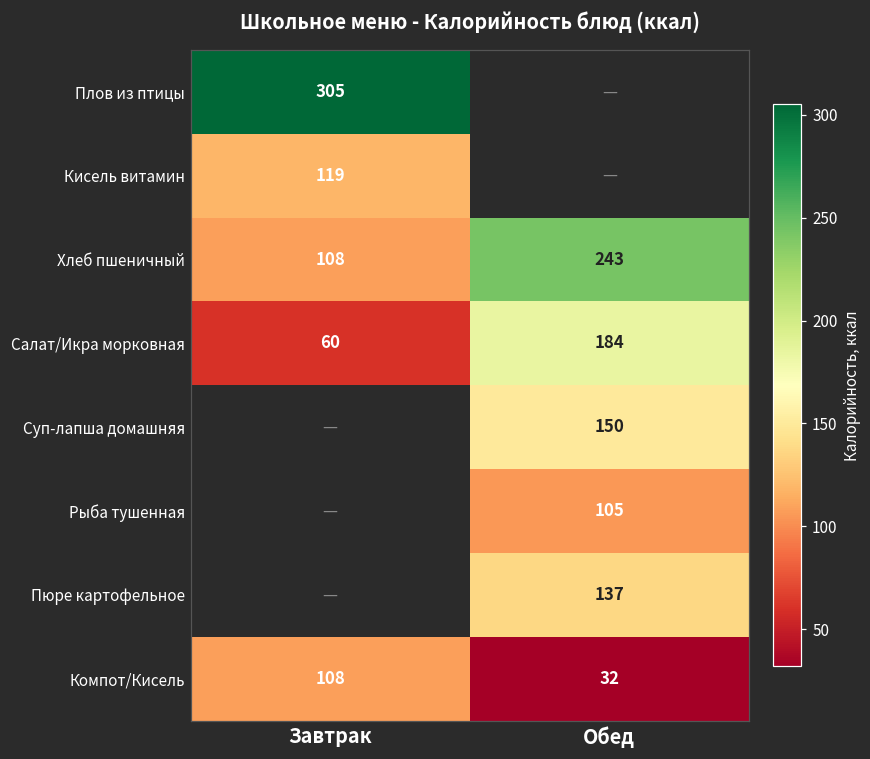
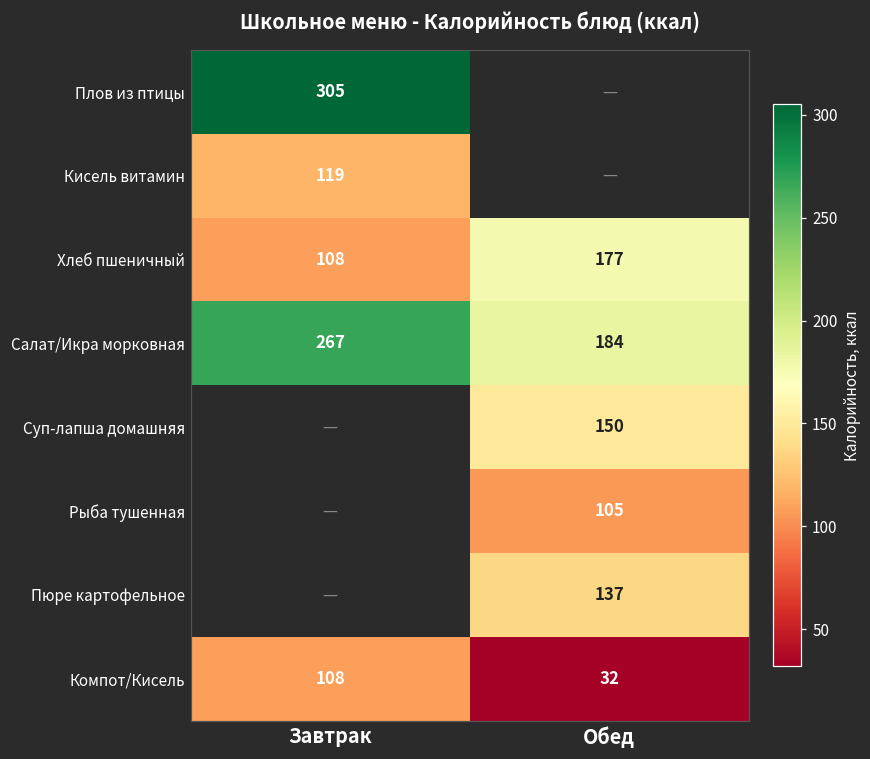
Хлеб пшеничный, Обед: 243 -> 177
Салат/Икра морковная, Завтрак: 60 -> 267
